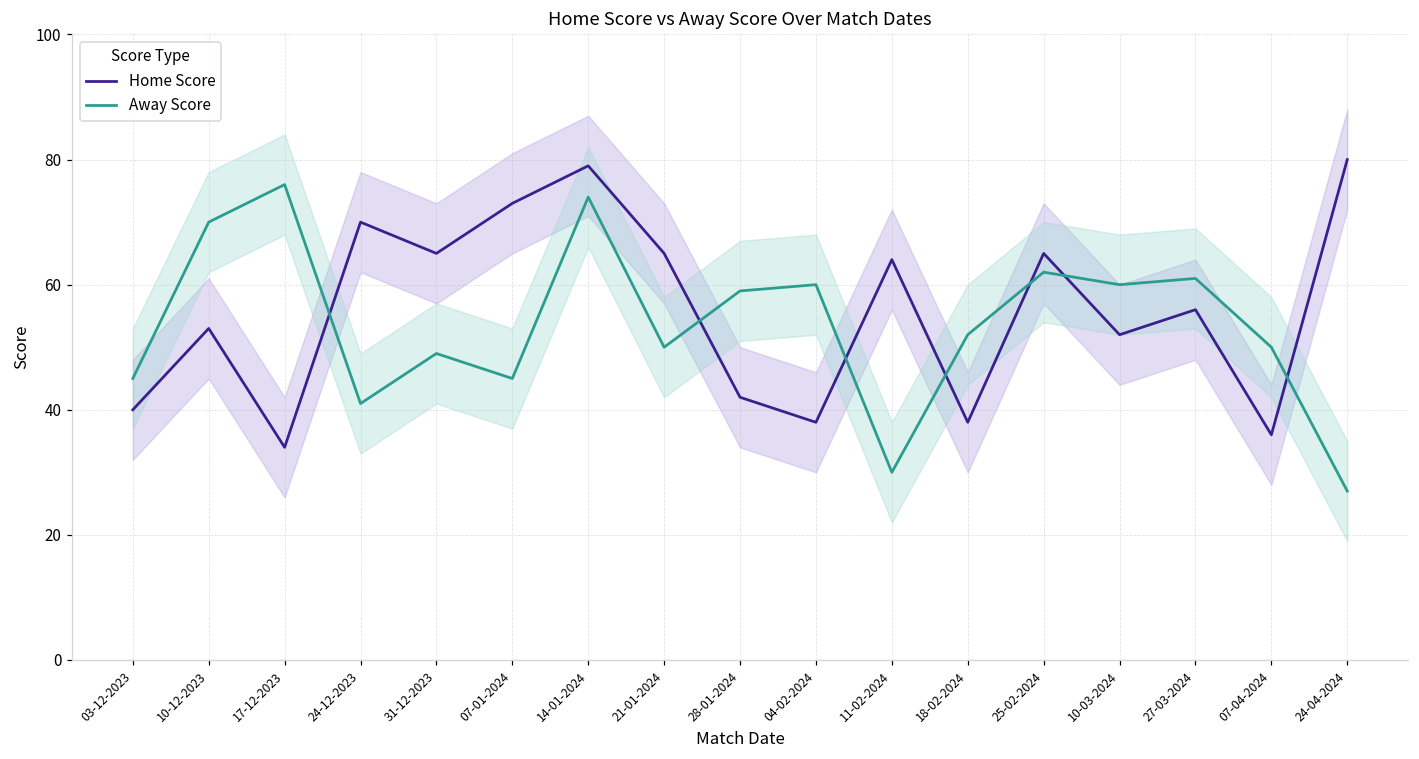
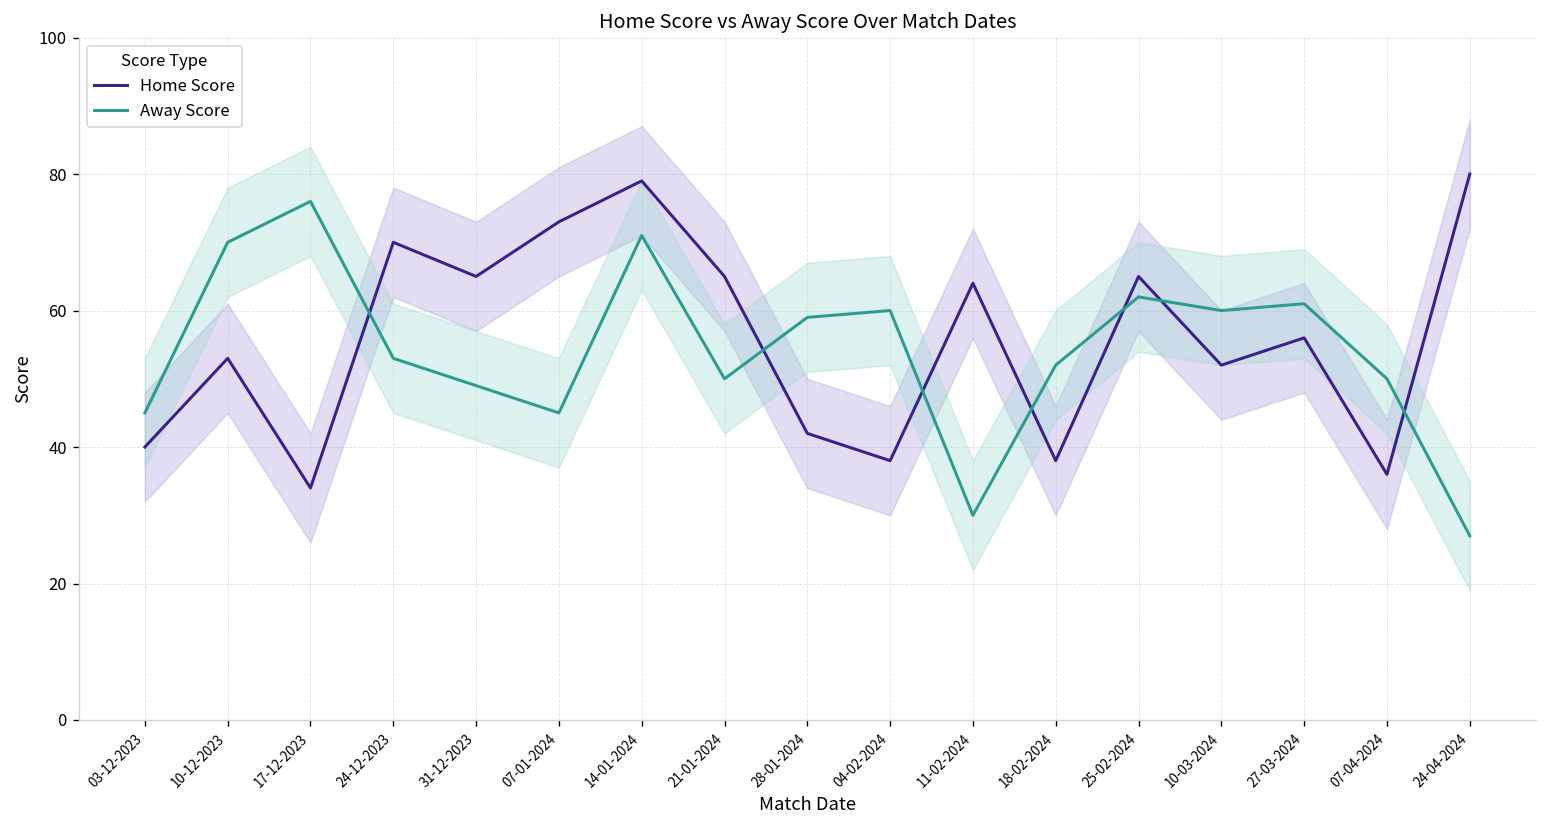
Away Score, 24-12-2023: 41 -> 53
Away Score, 14-01-2024: 74 -> 71
